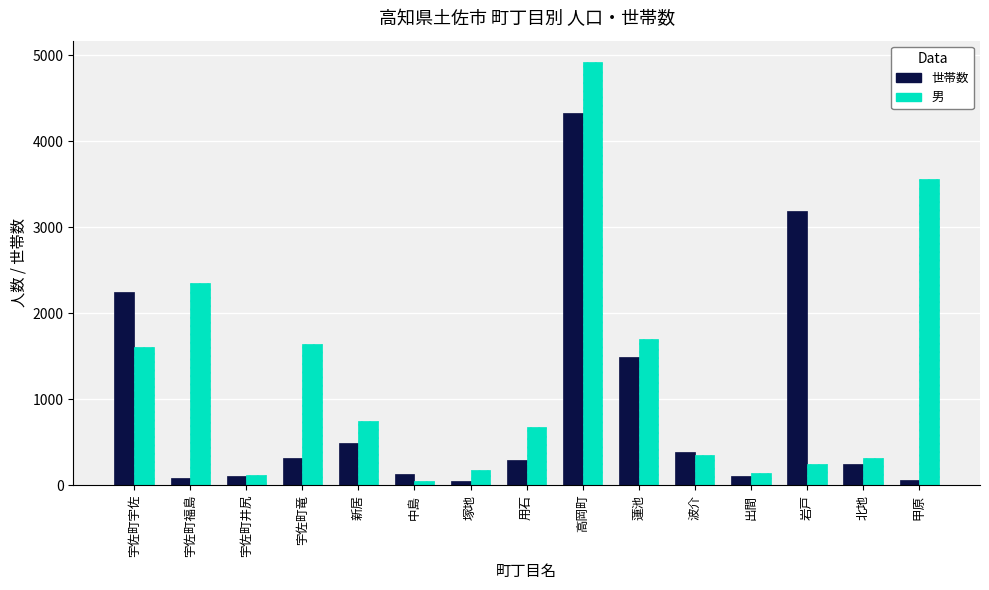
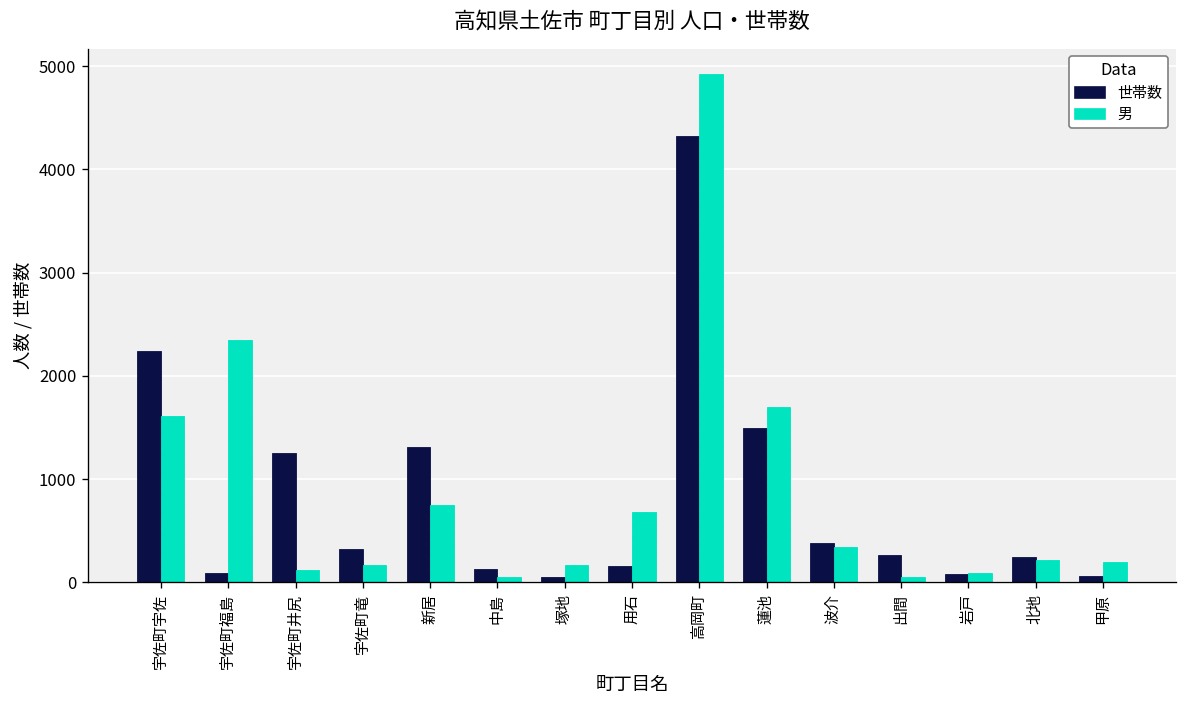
世帯数, 宇佐町井尻: 100 -> 1200
男, 宇佐町竜: 1600 -> 200
世帯数, 新居: 500 -> 1300
世帯数, 用石: 300 -> 200
世帯数, 出間: 100 -> 300
男, 出間: 140 -> 50
世帯数, 岩戸: 3200 -> 100
男, 岩戸: 200 -> 100
男, 北地: 300 -> 200
男, 甲原: 3600 -> 200
